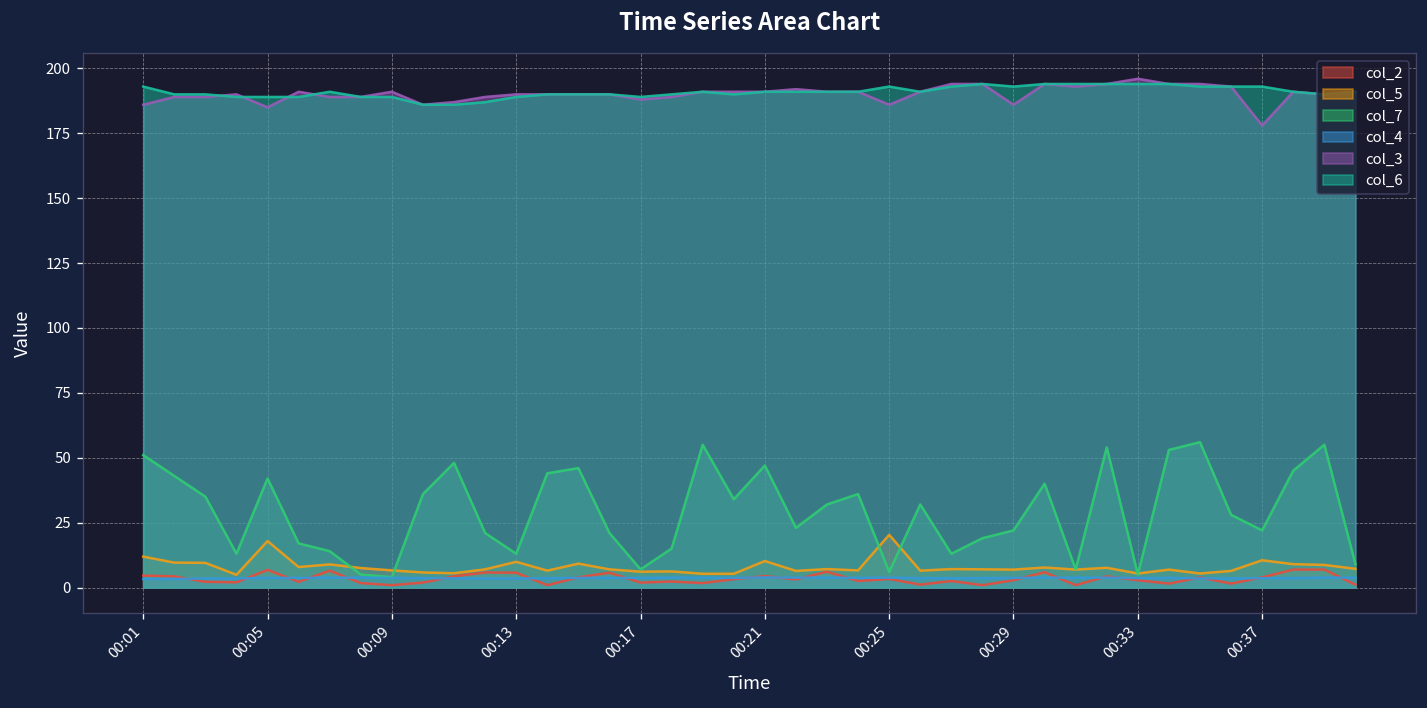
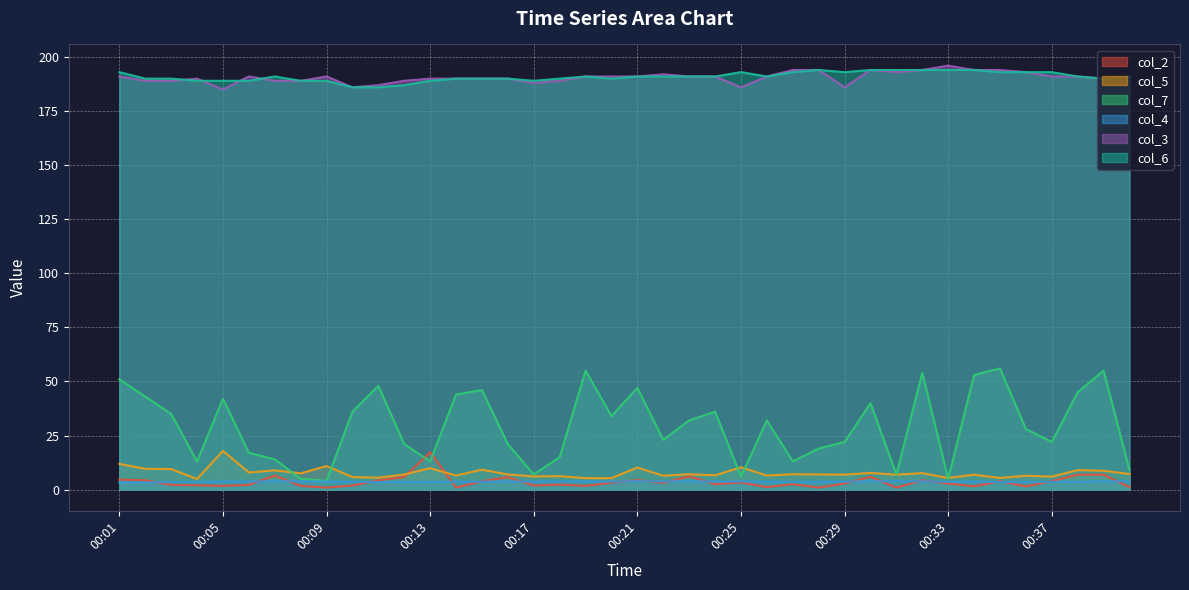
col_3, 00:01: 186 -> 191
col_2, 00:05: 7 -> 2
col_5, 00:09: 7 -> 11
col_2, 00:13: 6 -> 17
col_5, 00:25: 20 -> 10
col_5, 00:37: 11 -> 6
col_3, 00:37: 178 -> 191
